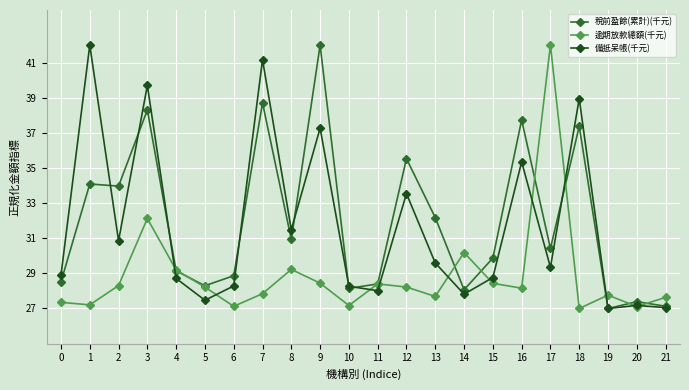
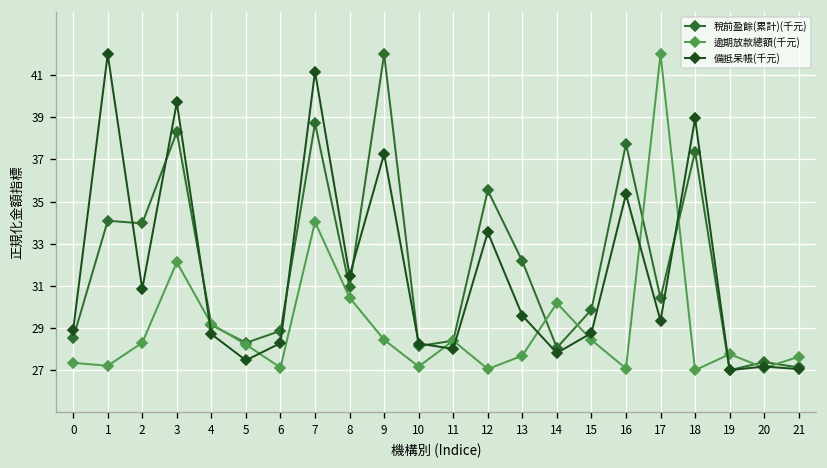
逾期放款總額(千元), 7: 27.8 -> 34.0
逾期放款總額(千元), 8: 29.2 -> 30.4
逾期放款總額(千元), 12: 28.2 -> 27.1
逾期放款總額(千元), 16: 28.2 -> 27.1
